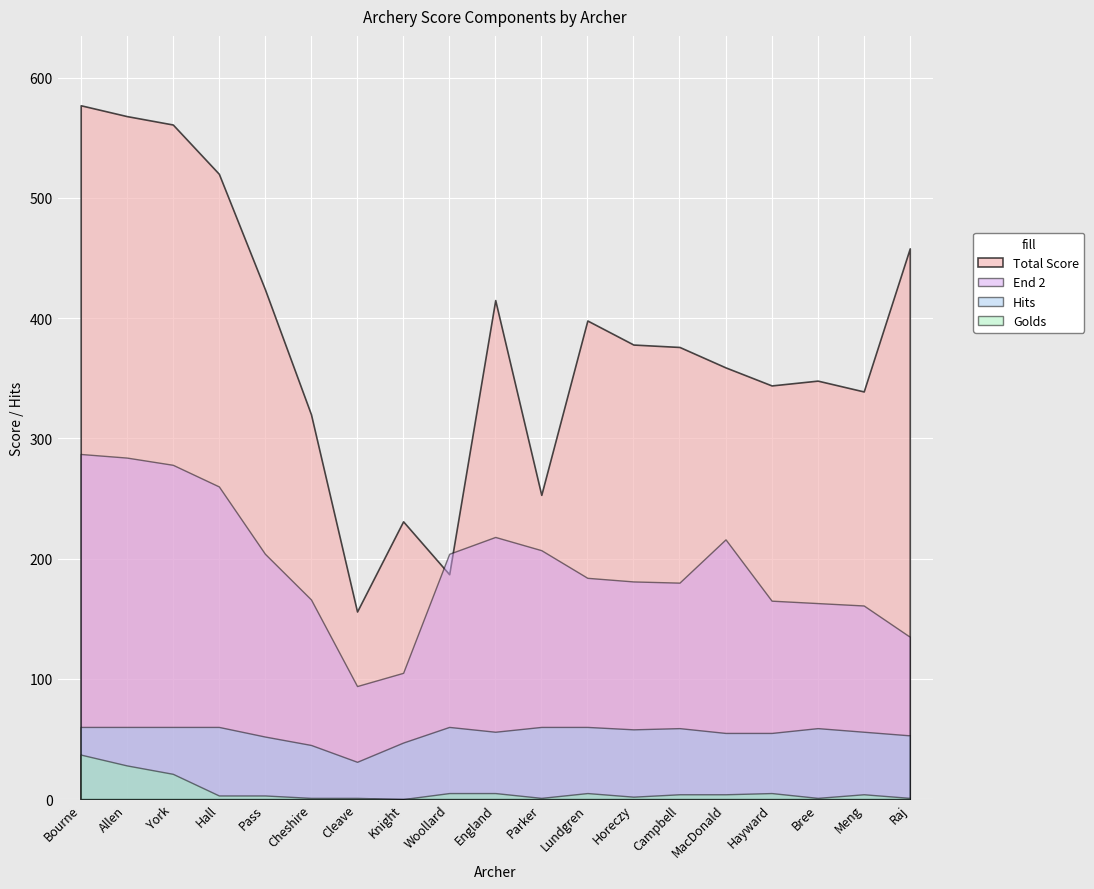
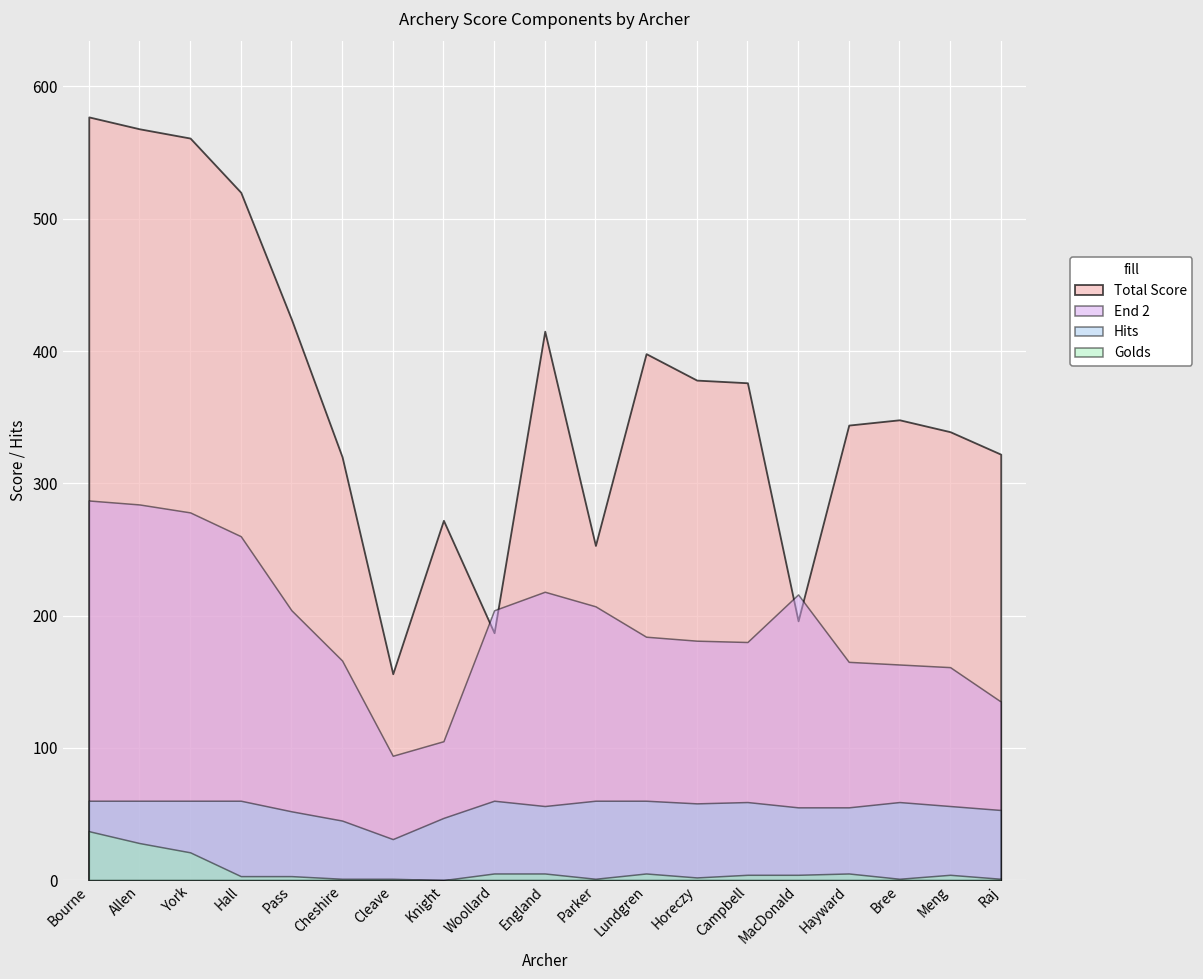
Total Score, Knight: 231 -> 272
Total Score, MacDonald: 359 -> 196
Total Score, Raj: 458 -> 322
